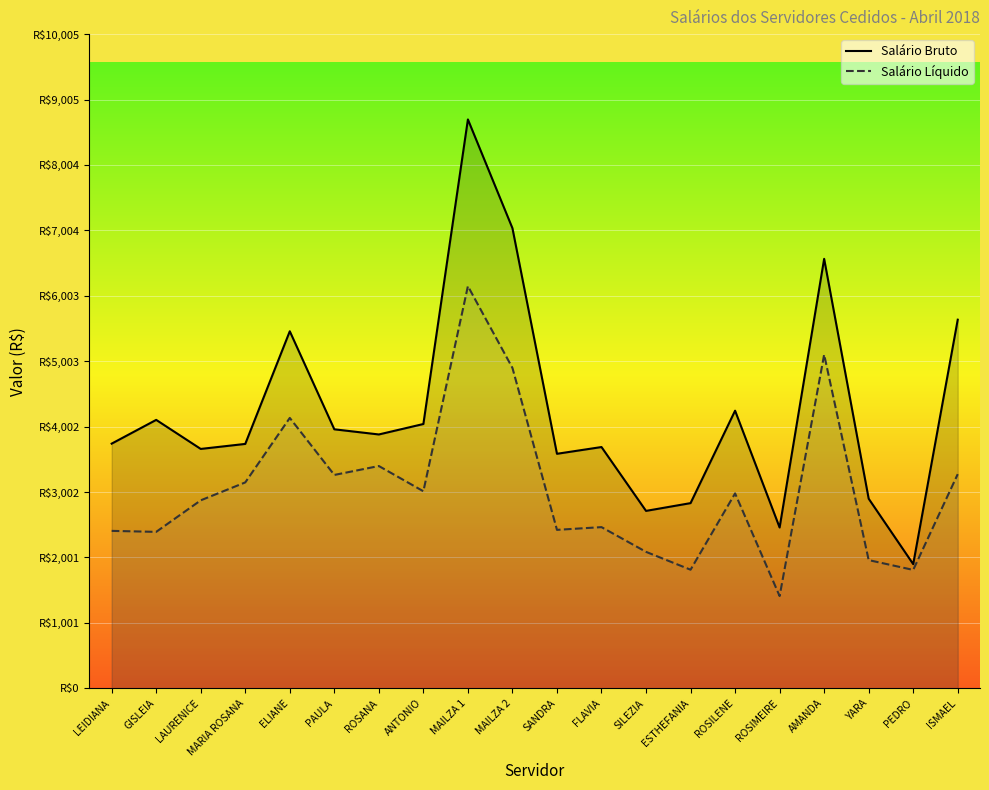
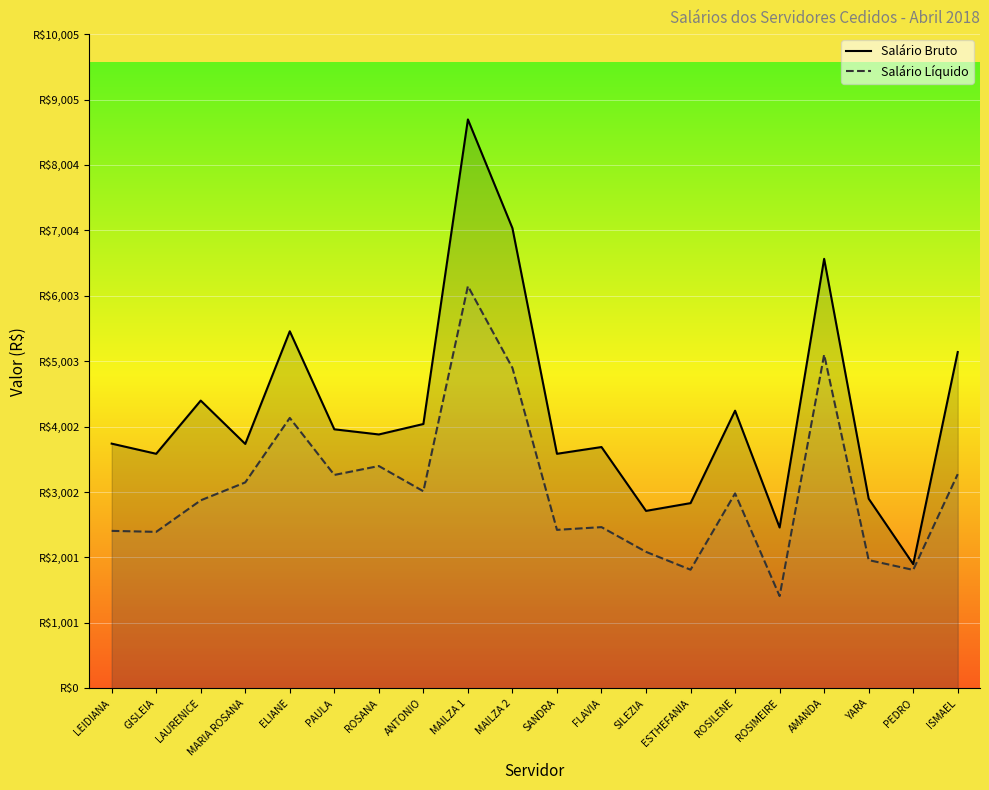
Salário Bruto, GISLEIA: R$4,100 -> R$3,600
Salário Bruto, LAURENICE: R$3,700 -> R$4,400
Salário Bruto, ISMAEL: R$5,600 -> R$5,100
